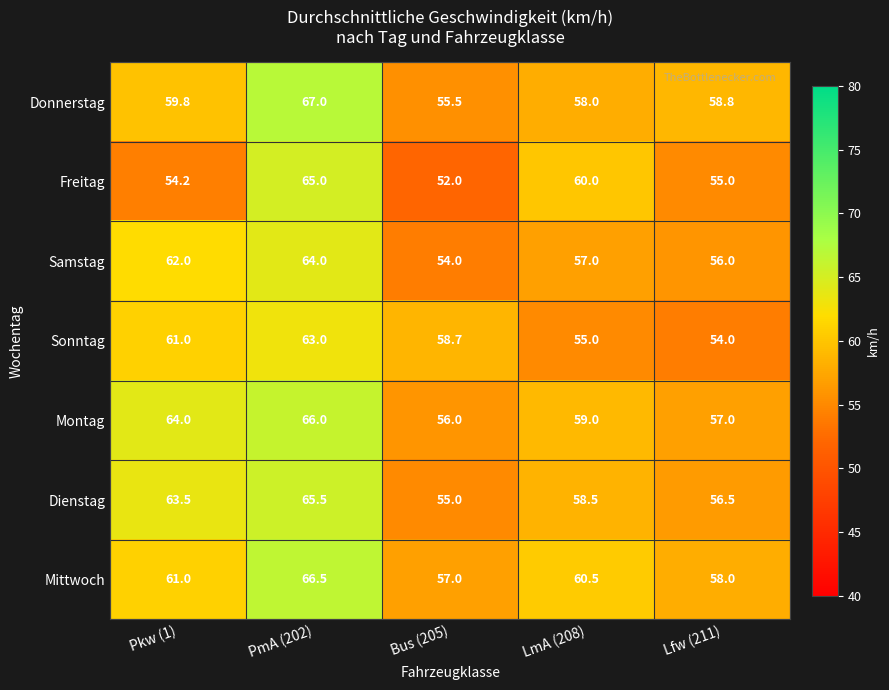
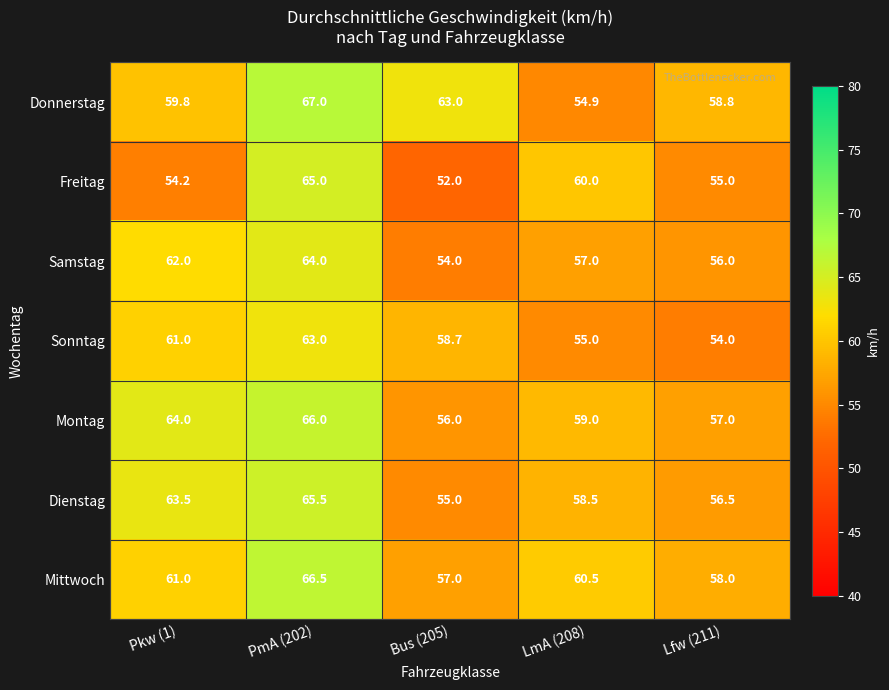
Donnerstag, Bus (205): 55.5 -> 63.0
Donnerstag, LmA (208): 58.0 -> 54.9
